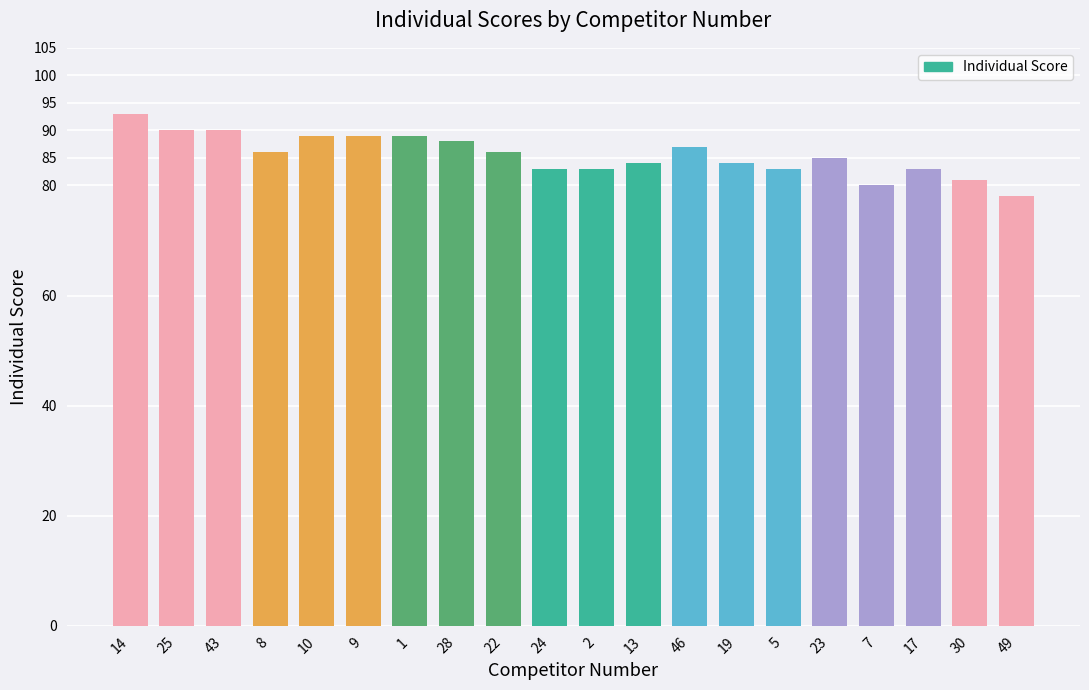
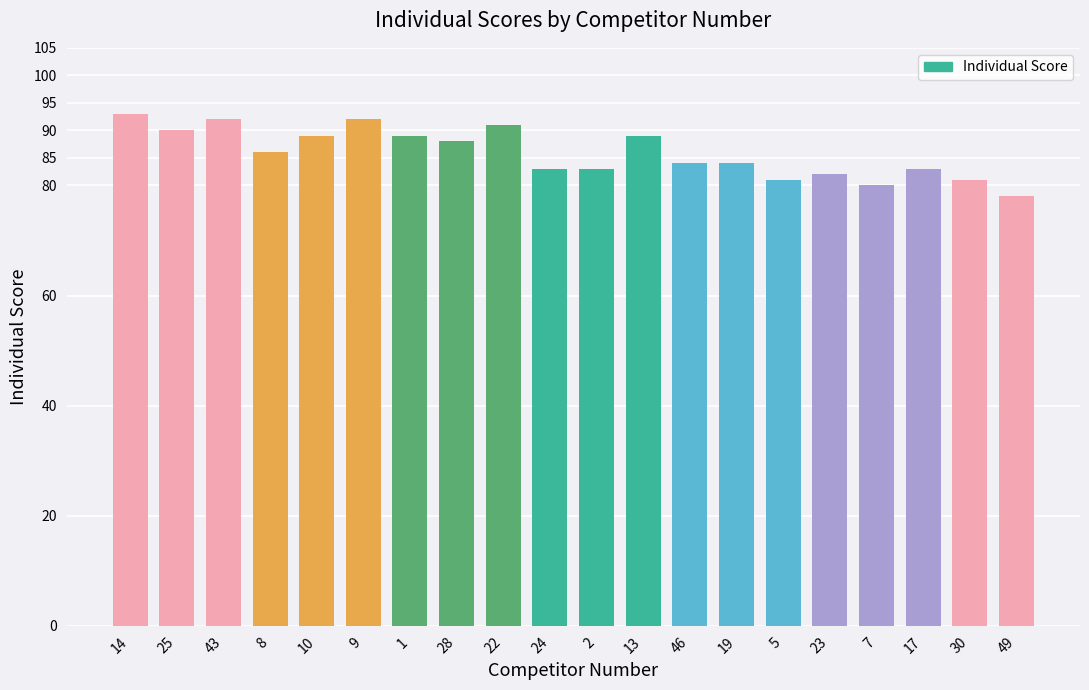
43: 90 -> 92
9: 89 -> 92
22: 86 -> 91
13: 84 -> 89
46: 87 -> 84
5: 83 -> 81
23: 85 -> 82
